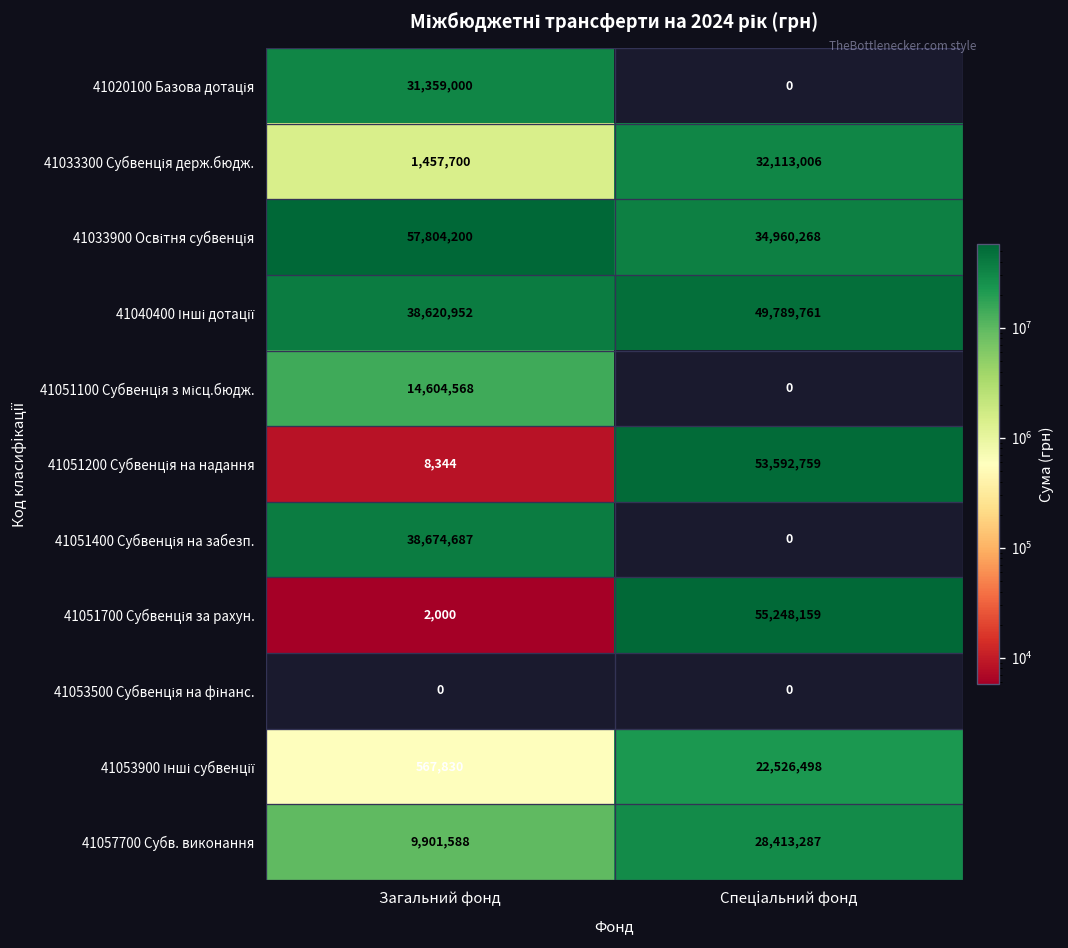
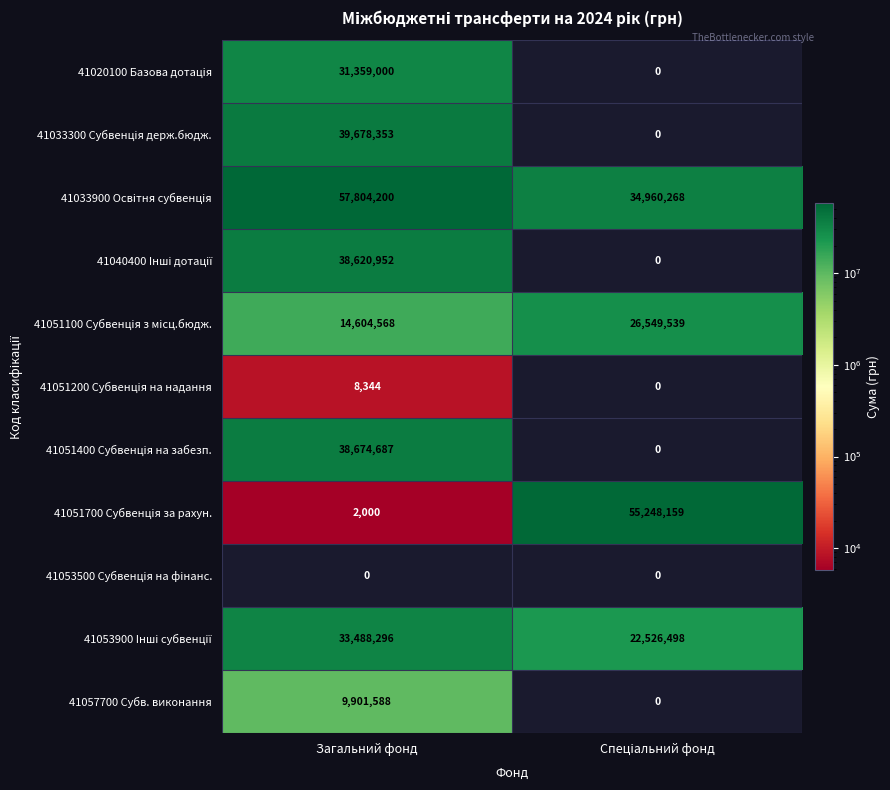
41033300 Субвенція держ.бюдж., Загальний фонд: 1,457,700 -> 39,678,353
41033300 Субвенція держ.бюдж., Спеціальний фонд: 32,113,006 -> 0
41040400 Інші дотації, Спеціальний фонд: 49,789,761 -> 0
41051100 Субвенція з місц.бюдж., Спеціальний фонд: 0 -> 26,549,539
41051200 Субвенція на надання, Спеціальний фонд: 53,592,759 -> 0
41053900 Інші субвенції, Загальний фонд: 567,830 -> 33,488,296
41057700 Субв. виконання, Спеціальний фонд: 28,413,287 -> 0
